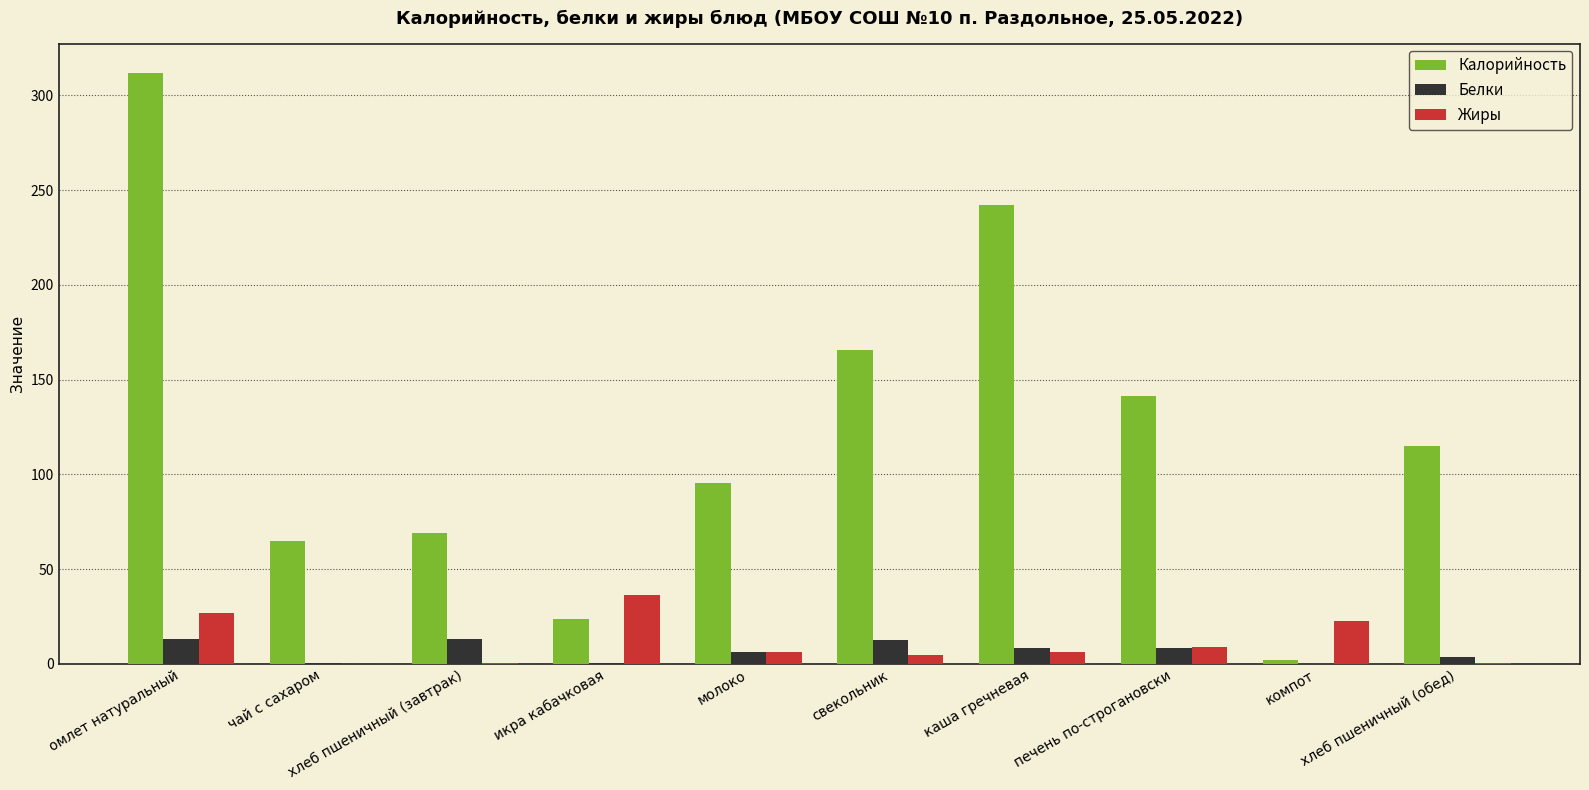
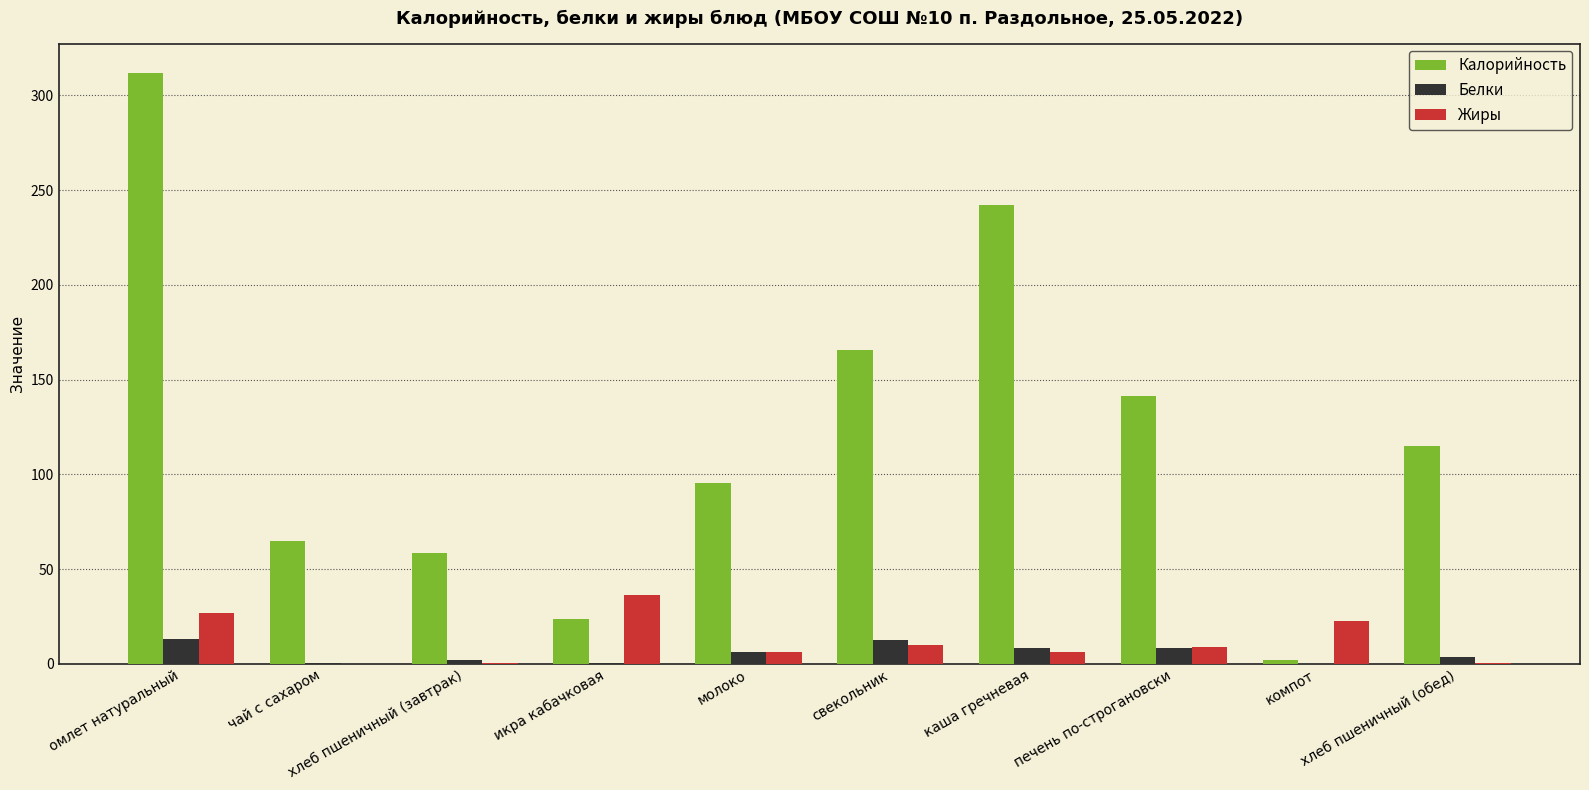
Калорийность, хлеб пшеничный (завтрак): 69 -> 59
Белки, хлеб пшеничный (завтрак): 13 -> 2
Жиры, свекольник: 5 -> 10
